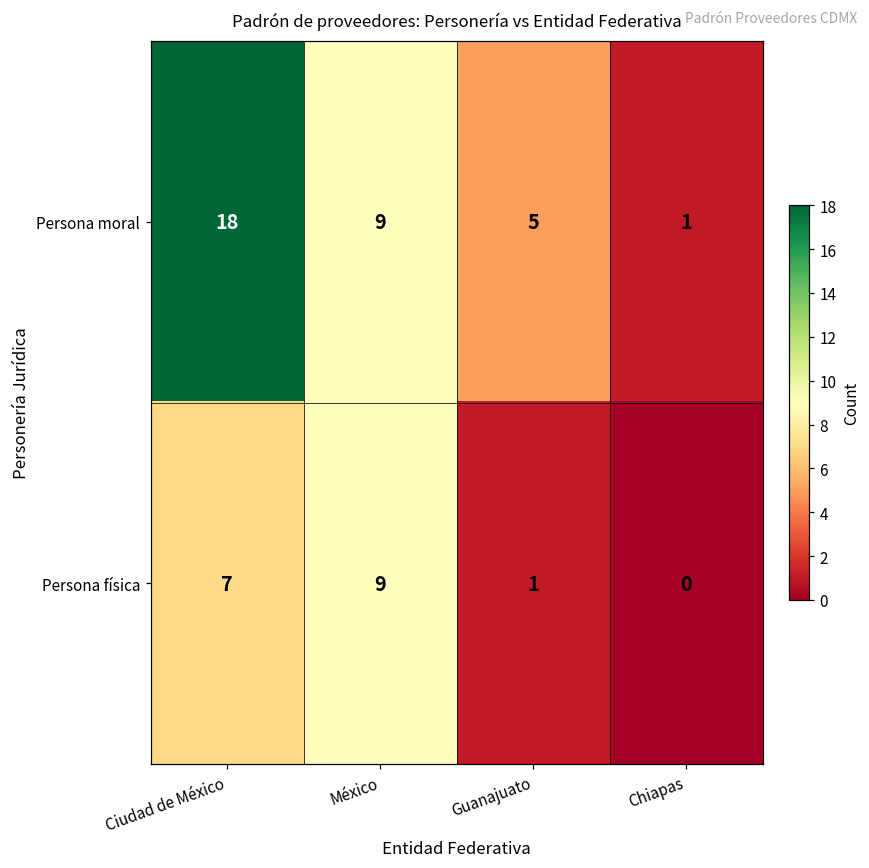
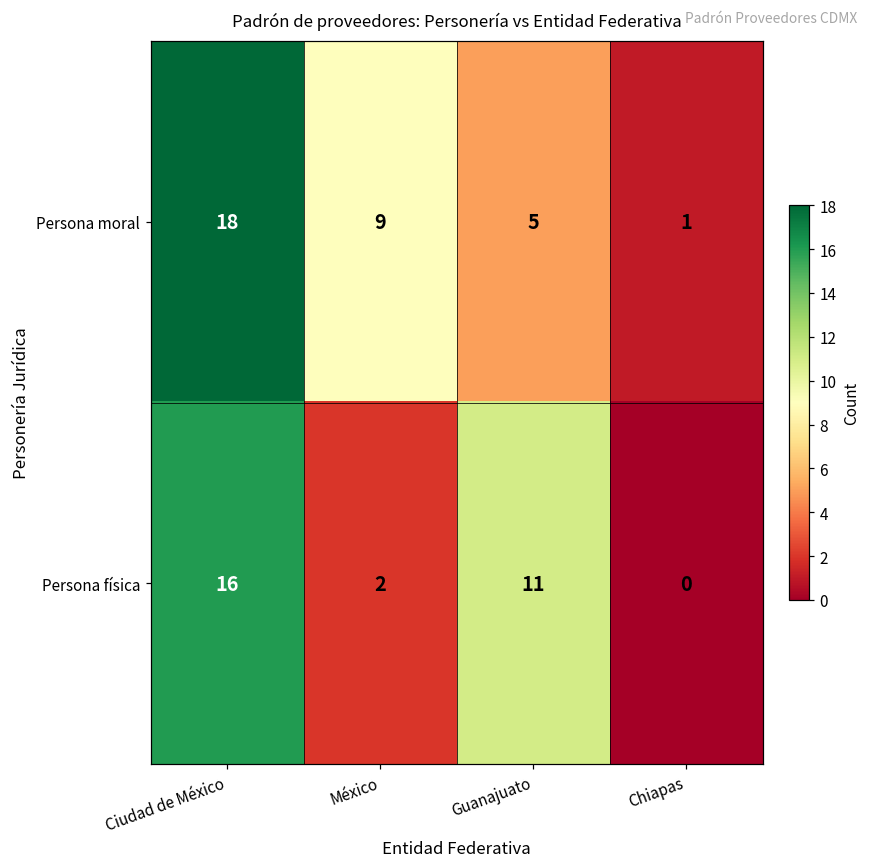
Persona física, Ciudad de México: 7 -> 16
Persona física, México: 9 -> 2
Persona física, Guanajuato: 1 -> 11
